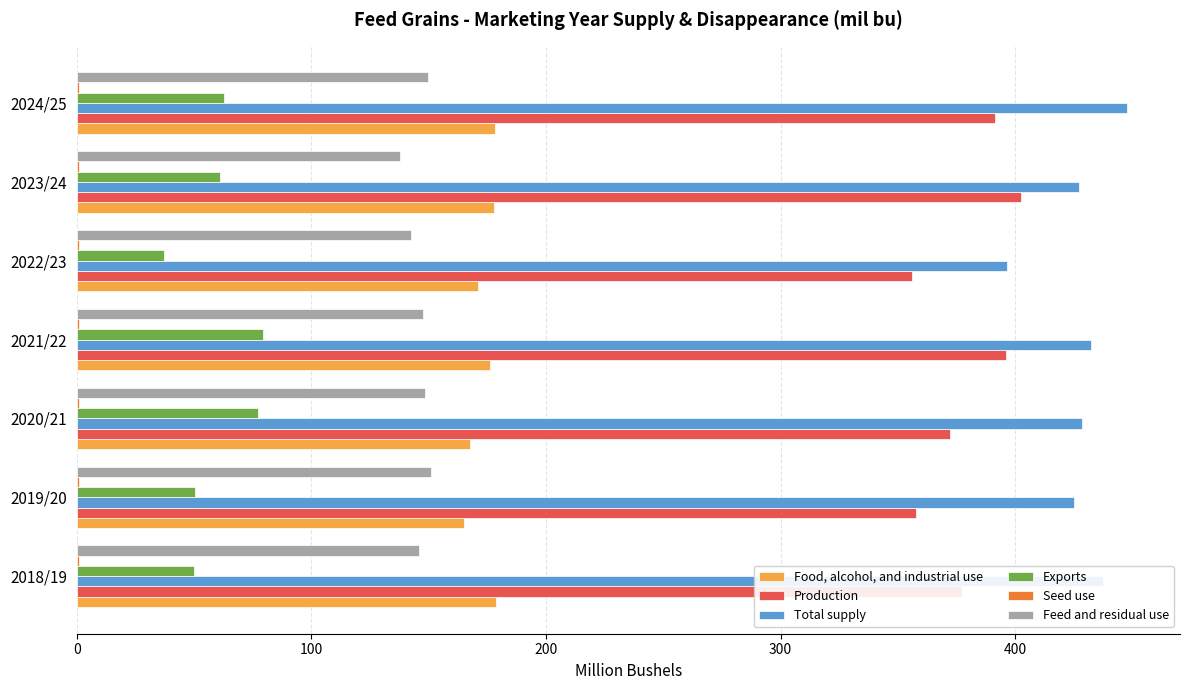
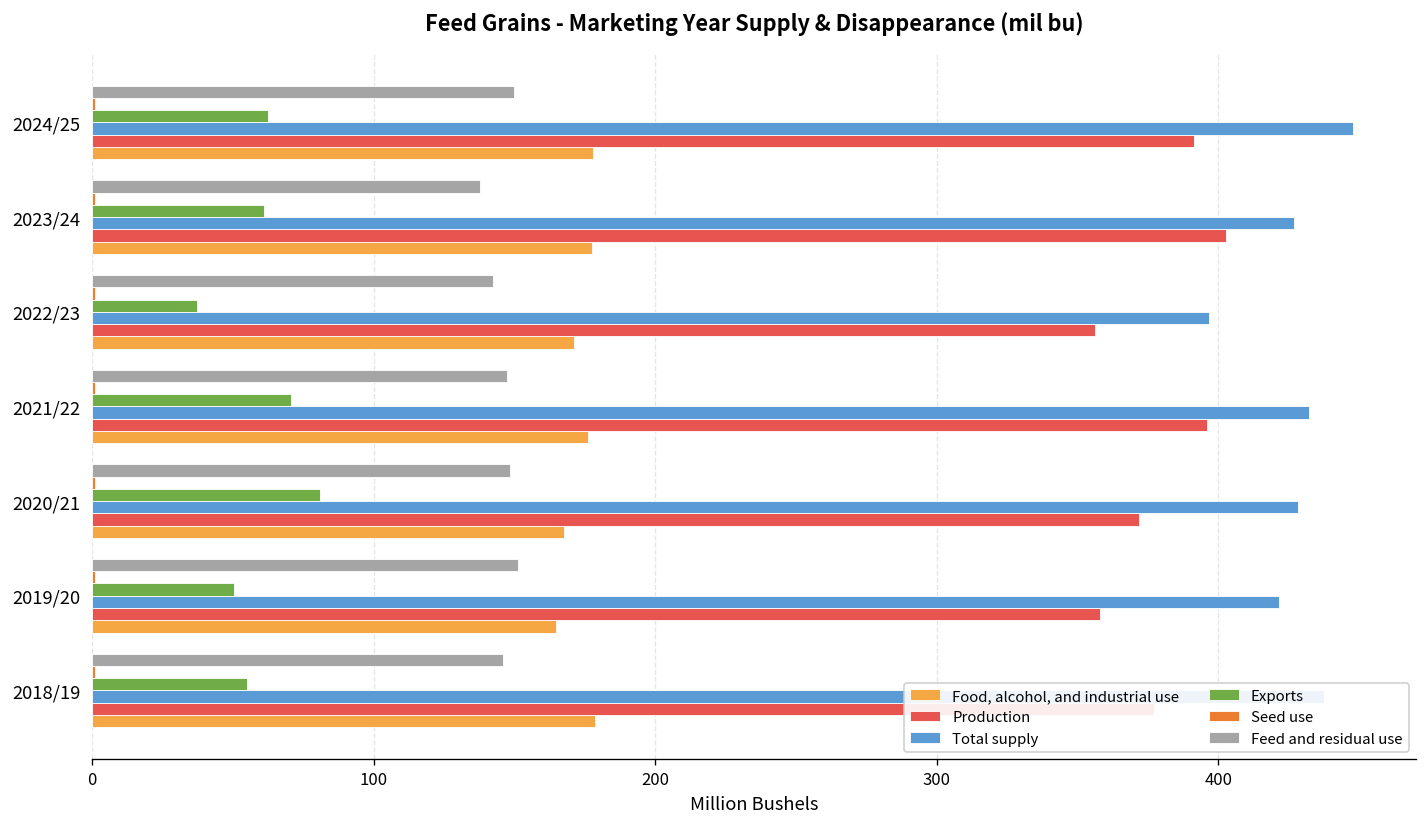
Exports, 2021/22: 79 -> 71
Exports, 2020/21: 77 -> 81
Total supply, 2019/20: 425 -> 422
Exports, 2018/19: 50 -> 55
